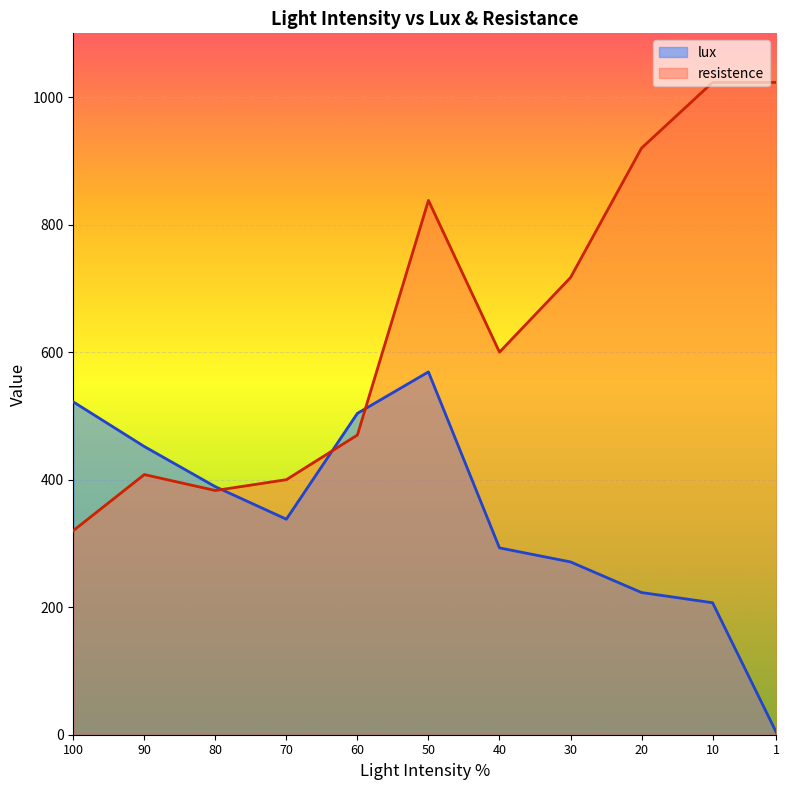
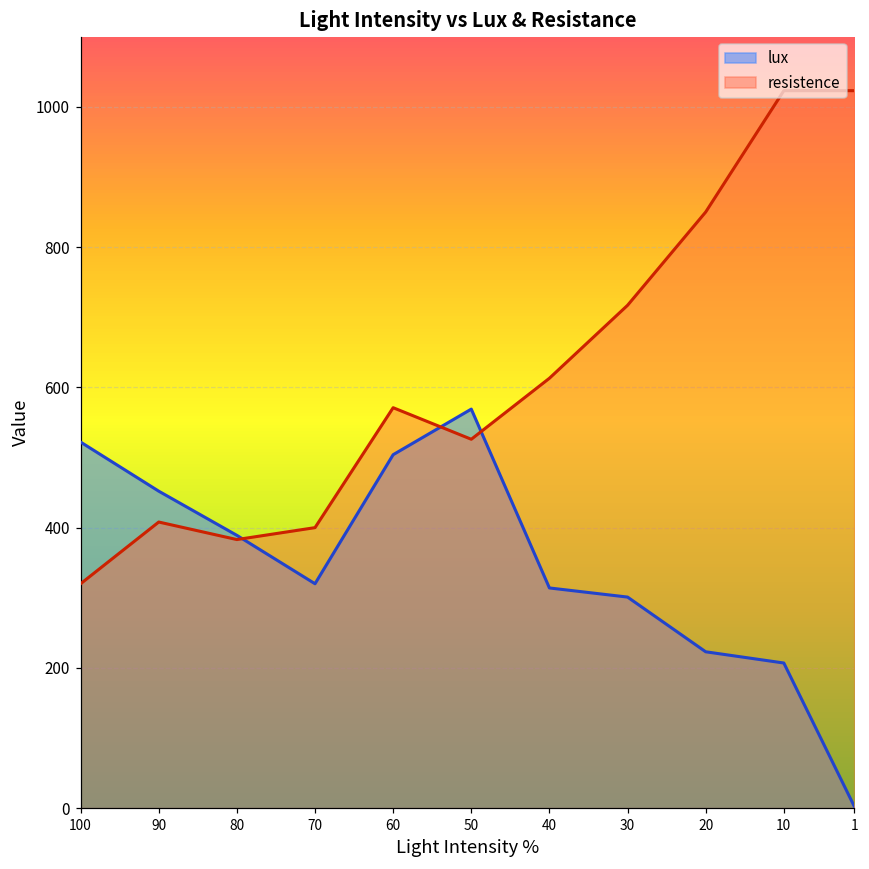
lux, 70: 340 -> 320
resistence, 60: 470 -> 570
resistence, 50: 840 -> 530
lux, 40: 290 -> 310
resistence, 40: 600 -> 610
lux, 30: 270 -> 300
resistence, 20: 920 -> 850
